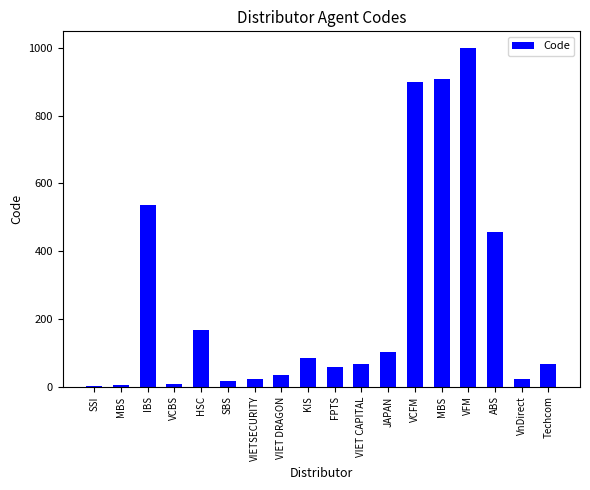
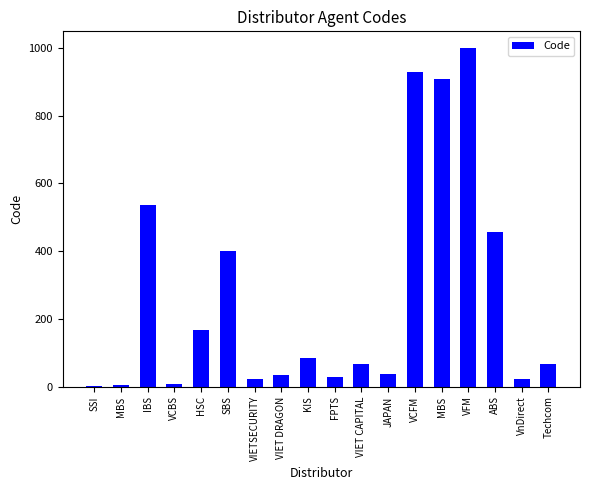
SBS: 20 -> 400
FPTS: 60 -> 30
JAPAN: 100 -> 40
VCFM: 900 -> 930
